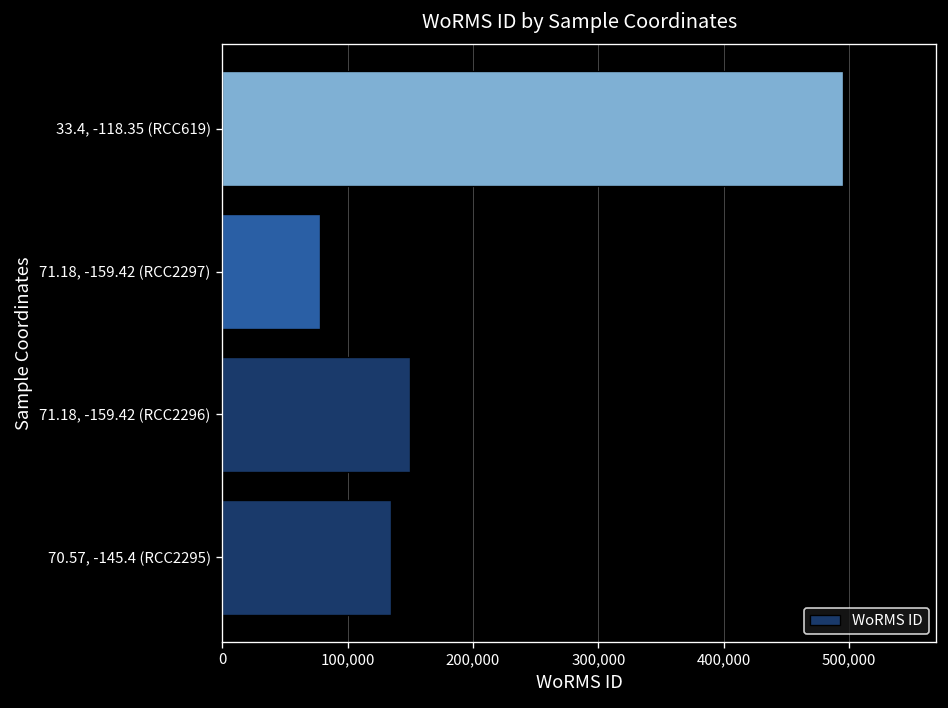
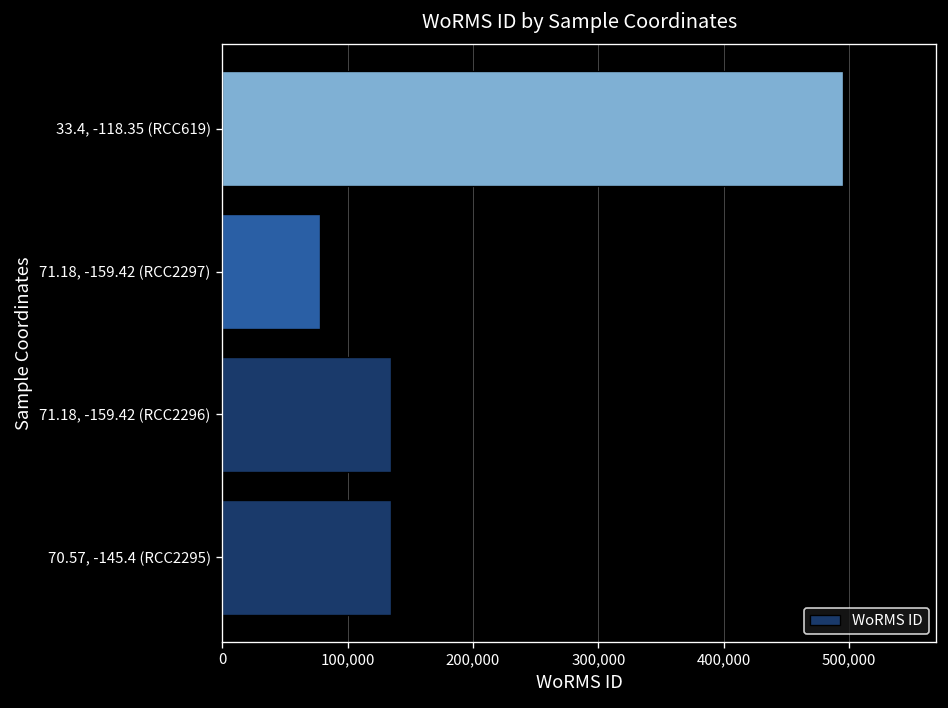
71.18, -159.42 (RCC2296): 150,000 -> 135,000
